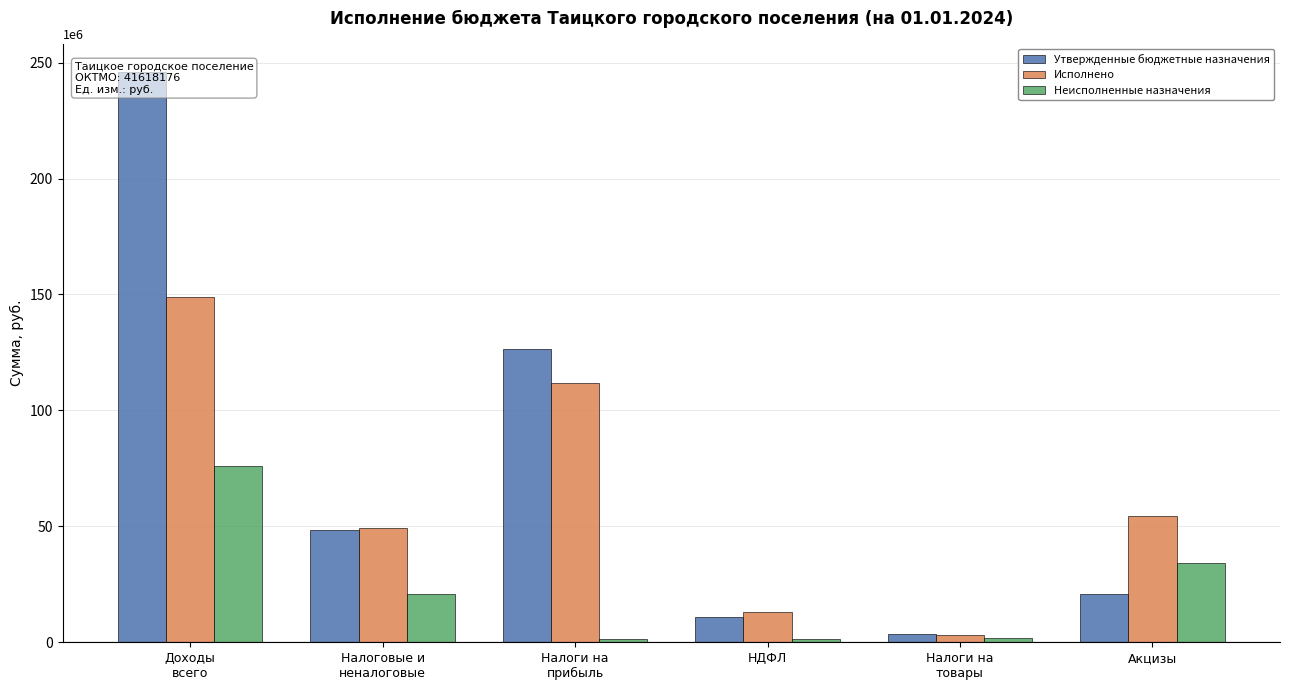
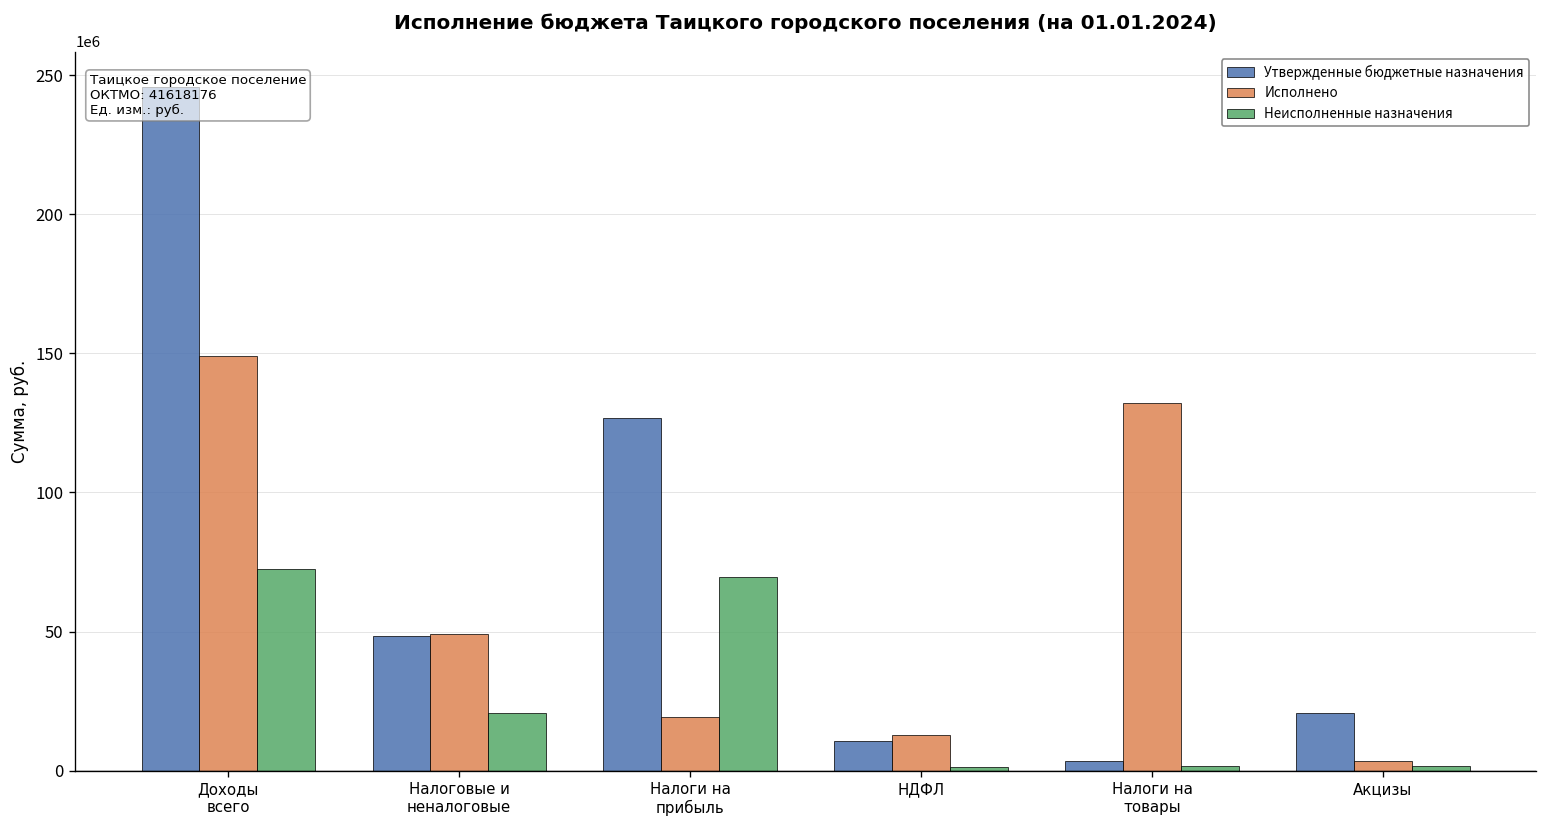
Неисполненные назначения, Доходы всего: 76000000 -> 72000000
Исполнено, Налоги на прибыль: 112000000 -> 19000000
Неисполненные назначения, Налоги на прибыль: 1000000 -> 69000000
Исполнено, Налоги на товары: 3000000 -> 132000000
Исполнено, Акцизы: 54000000 -> 3000000
Неисполненные назначения, Акцизы: 34000000 -> 2000000
